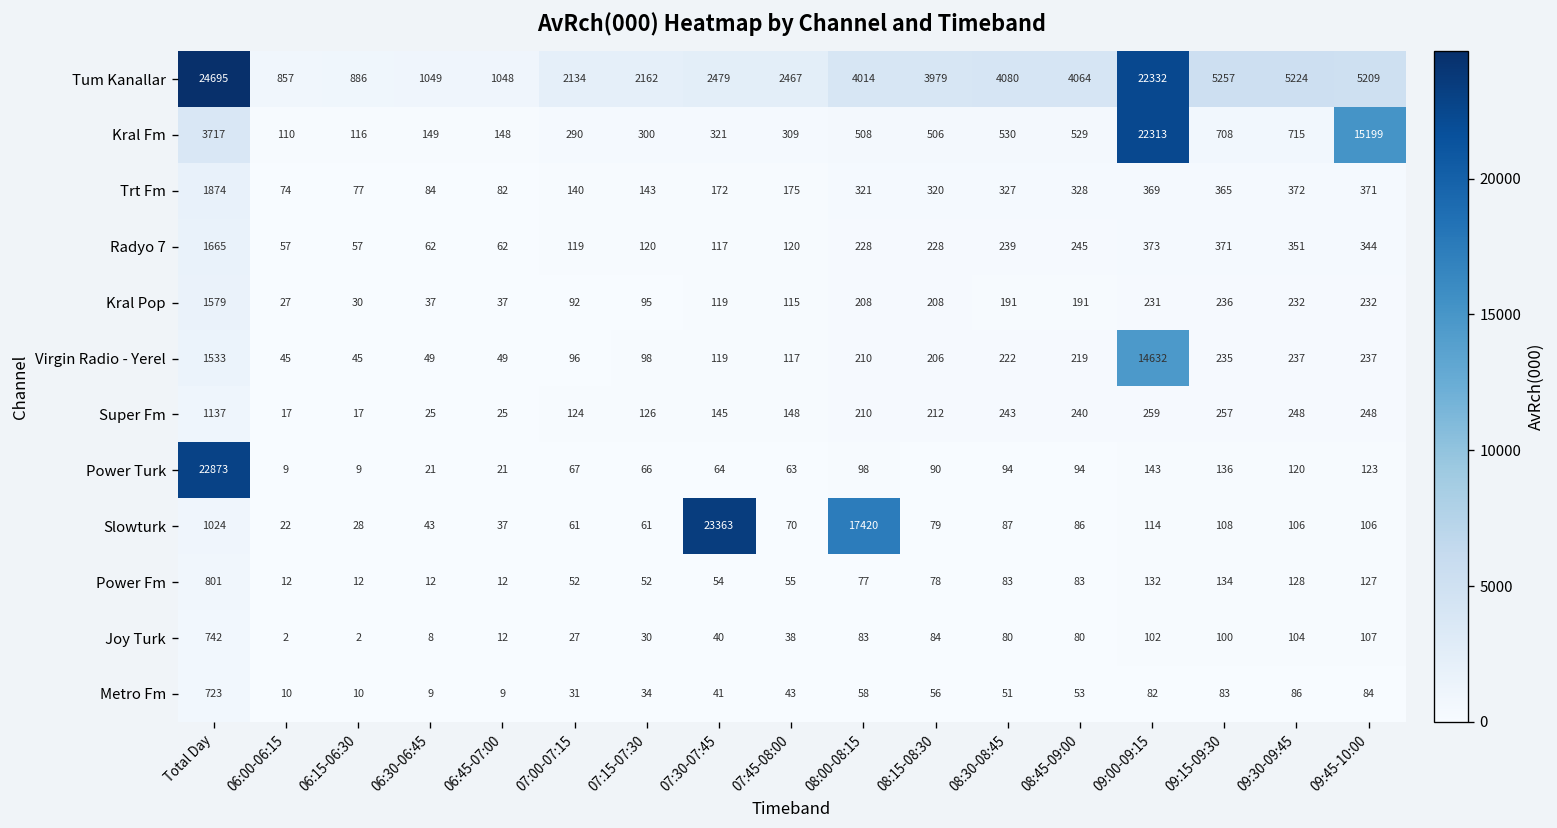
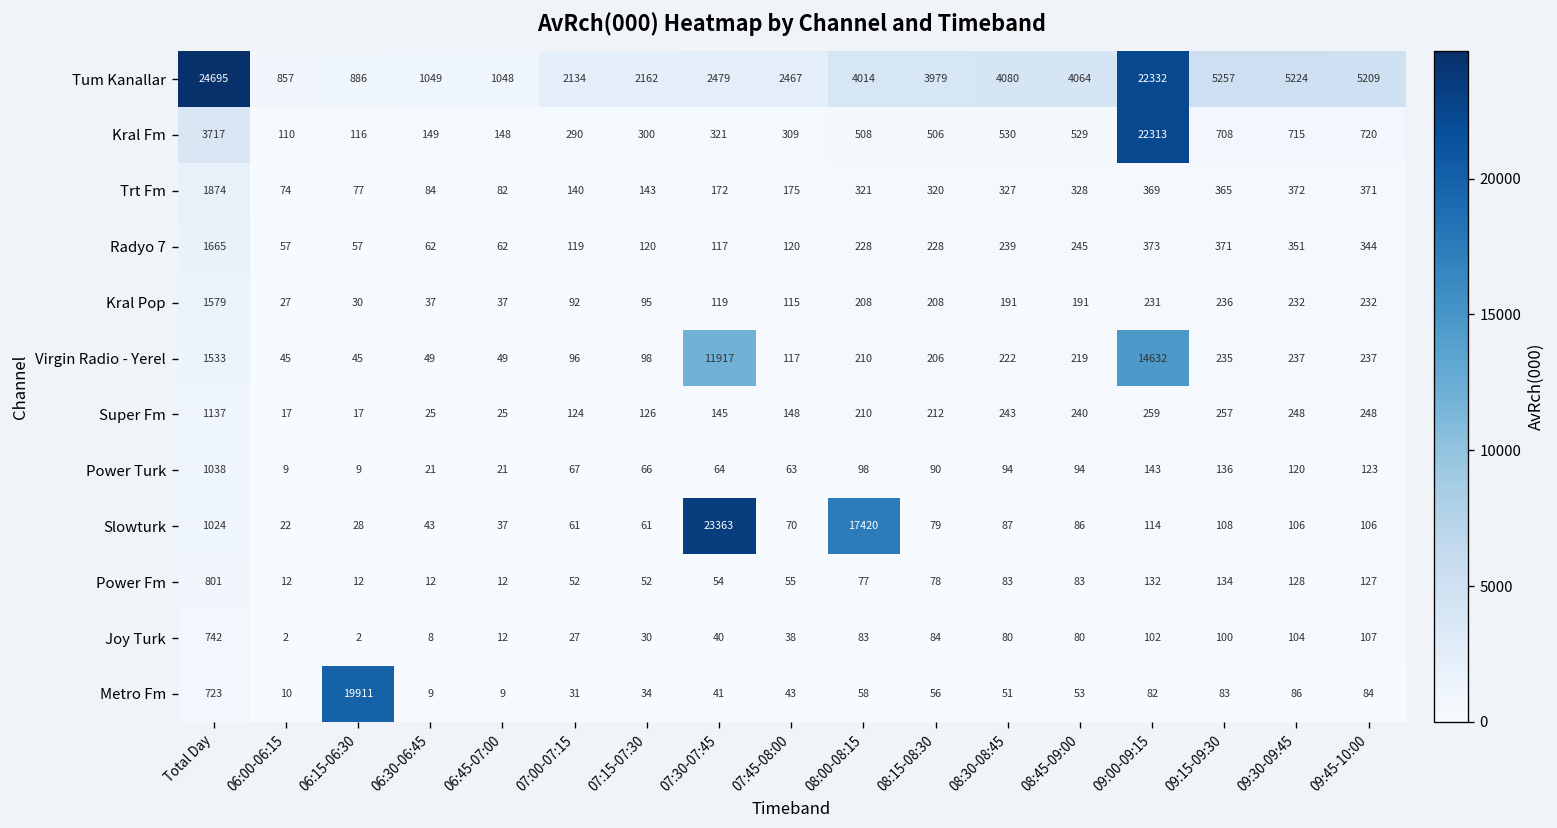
Kral Fm, 09:45-10:00: 15199 -> 720
Virgin Radio - Yerel, 07:30-07:45: 119 -> 11917
Power Turk, Total Day: 22873 -> 1038
Metro Fm, 06:15-06:30: 10 -> 19911
